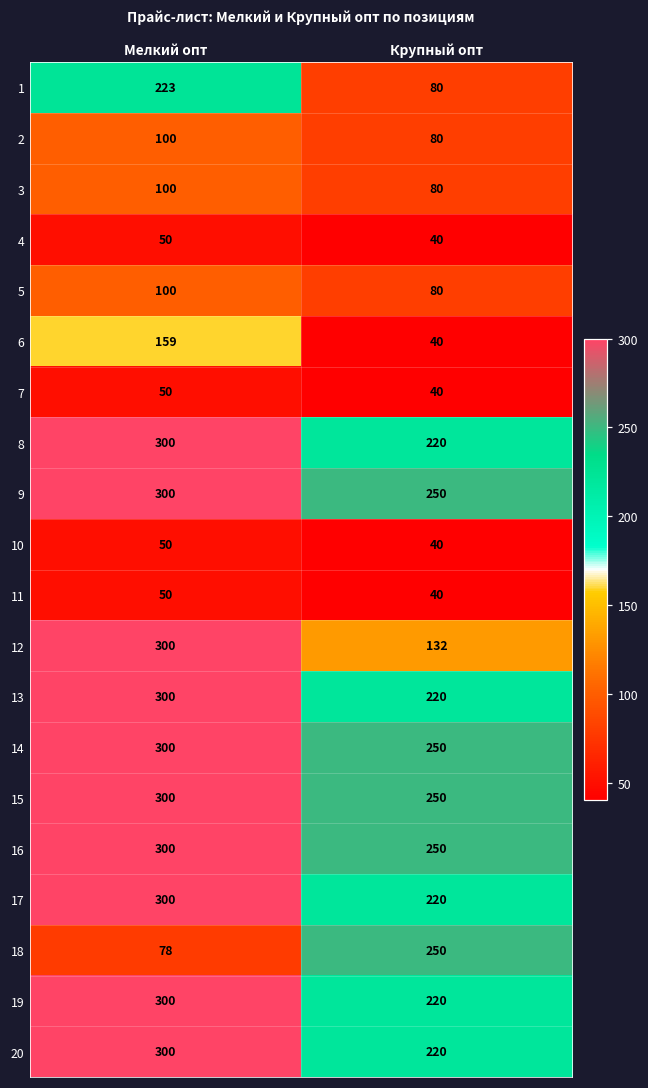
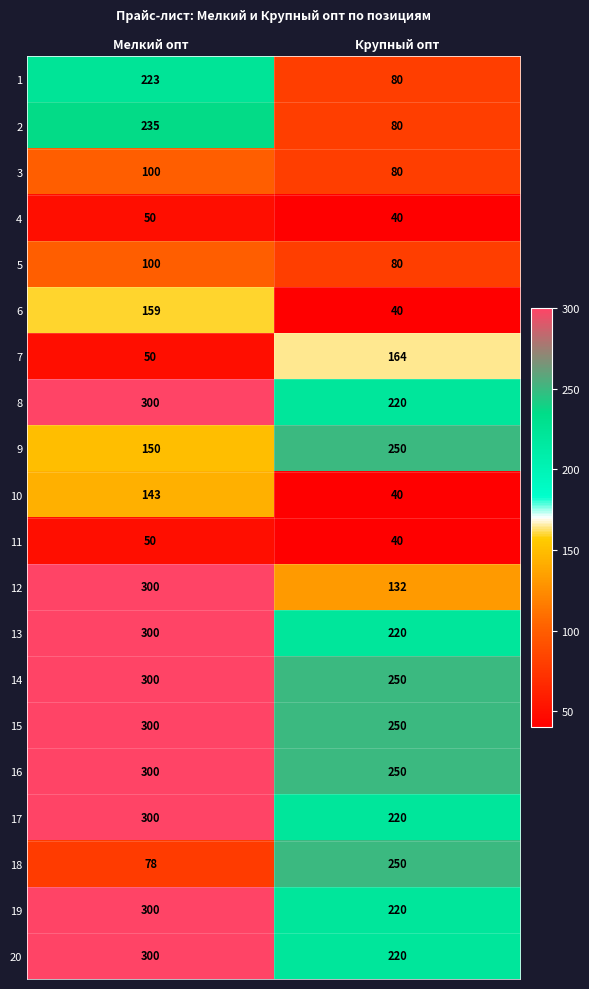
2, Мелкий опт: 100 -> 235
7, Крупный опт: 40 -> 164
9, Мелкий опт: 300 -> 150
10, Мелкий опт: 50 -> 143
